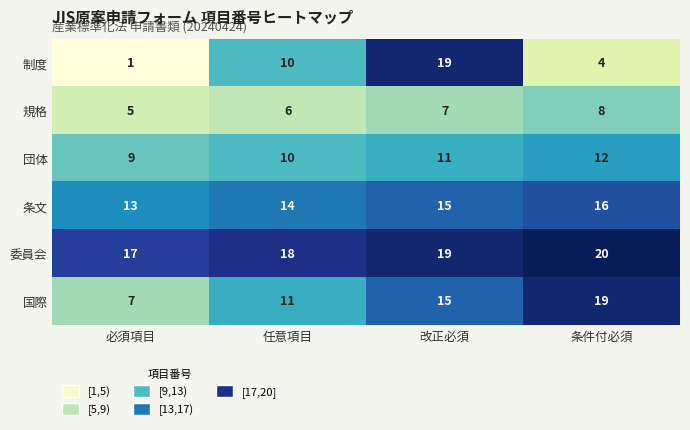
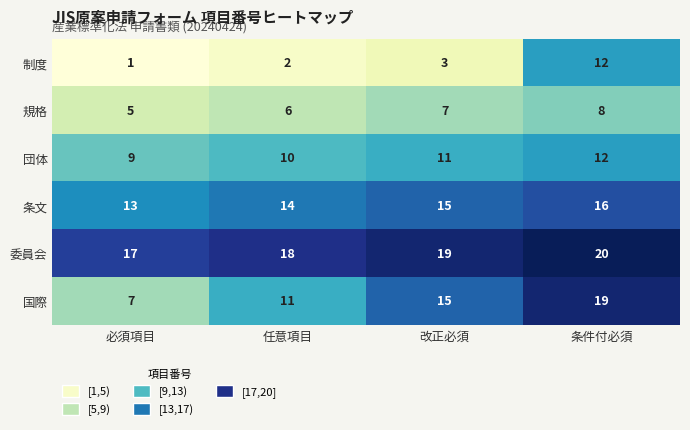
制度, 任意項目: 10 -> 2
制度, 改正必須: 19 -> 3
制度, 条件付必須: 4 -> 12
